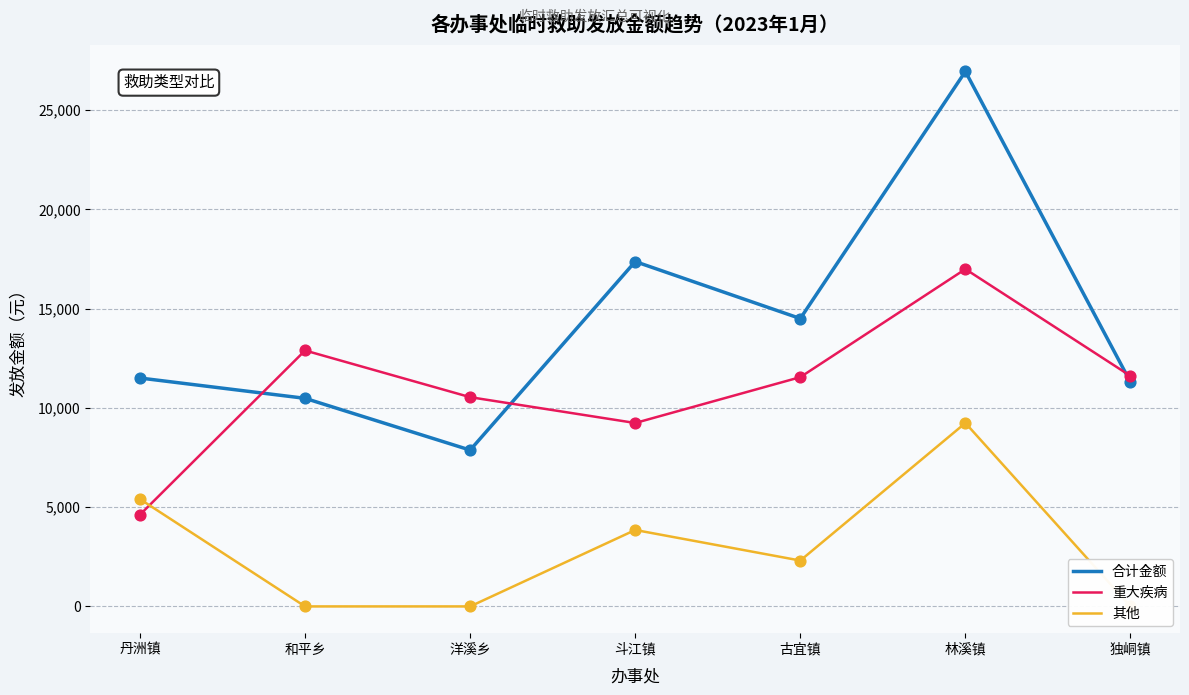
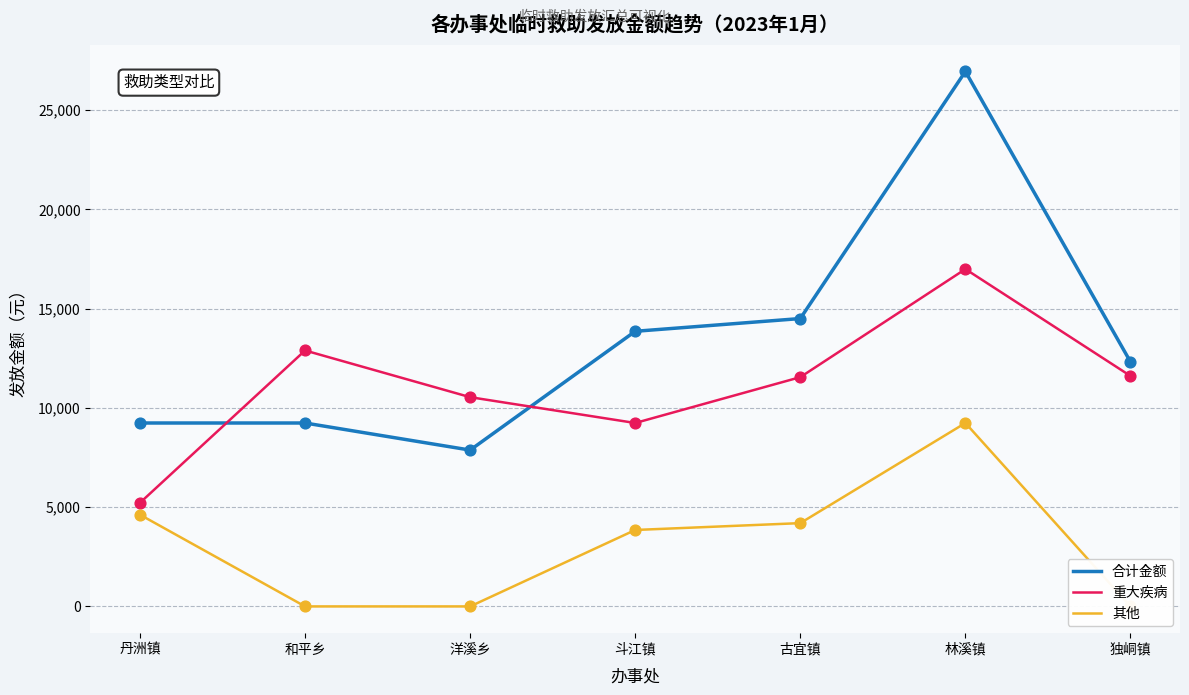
合计金额, 丹洲镇: 11,500 -> 9,200
重大疾病, 丹洲镇: 4,600 -> 5,200
其他, 丹洲镇: 5,400 -> 4,600
合计金额, 和平乡: 10,500 -> 9,200
合计金额, 斗江镇: 17,400 -> 13,900
其他, 古宜镇: 2,300 -> 4,200
合计金额, 独峒镇: 11,300 -> 12,300
